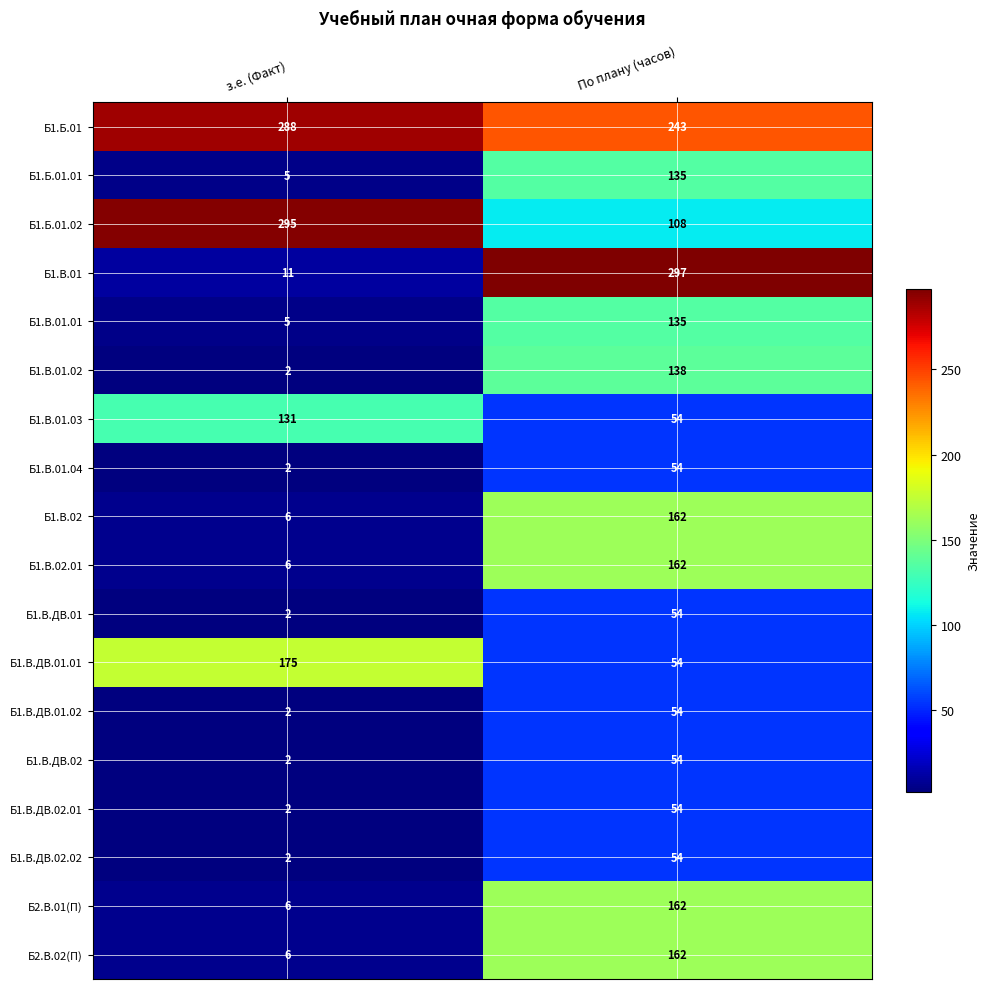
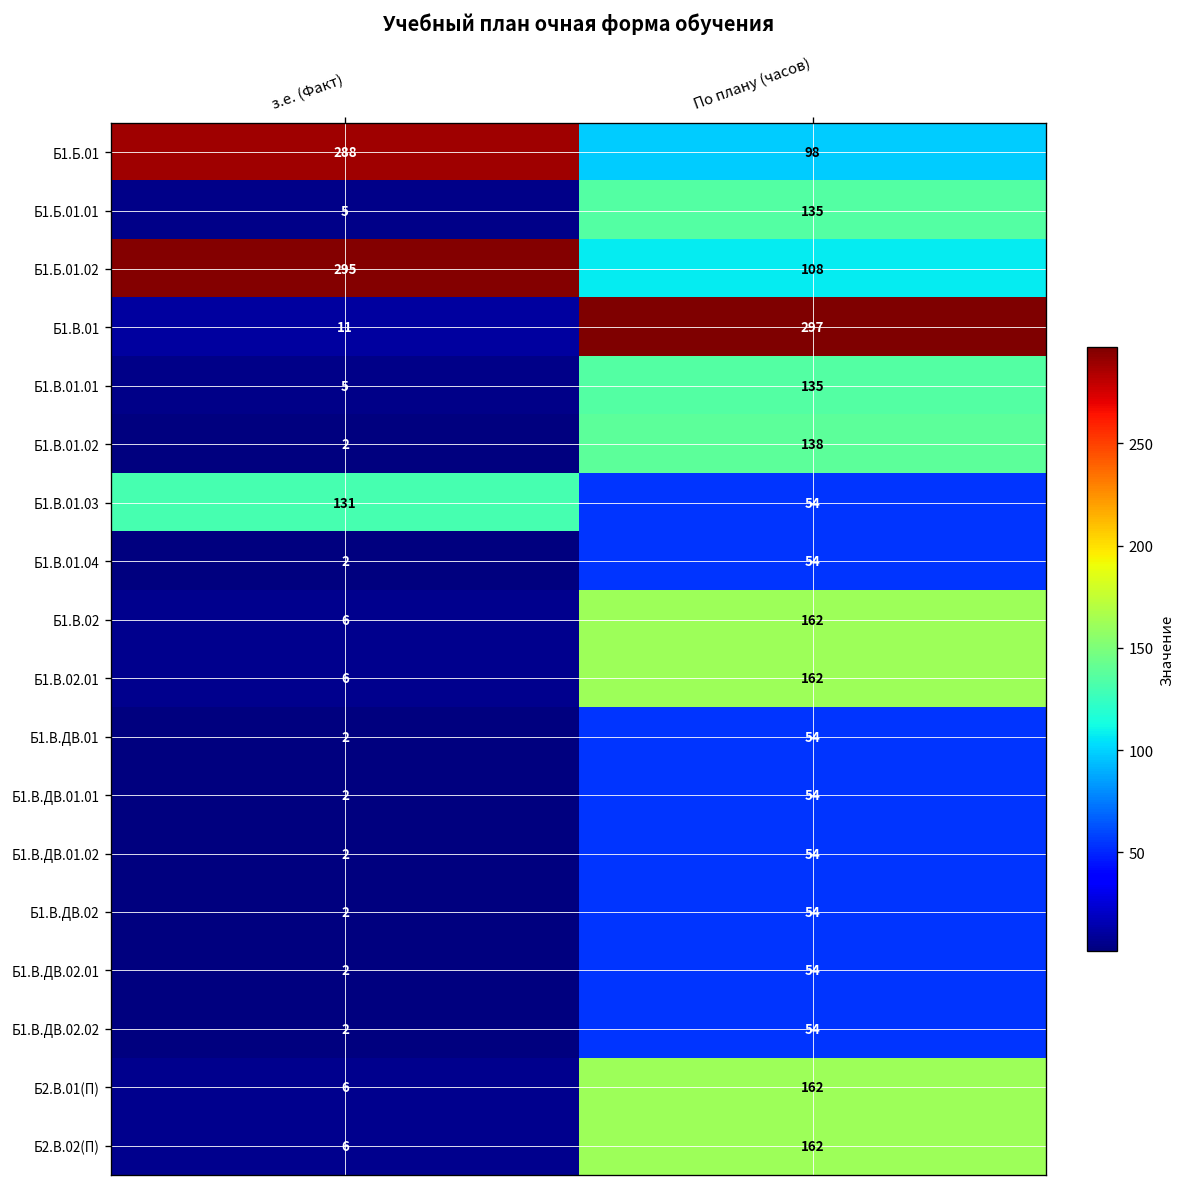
Б1.Б.01, По плану (часов): 243 -> 98
Б1.В.ДВ.01.01, з.е. (Факт): 175 -> 2
